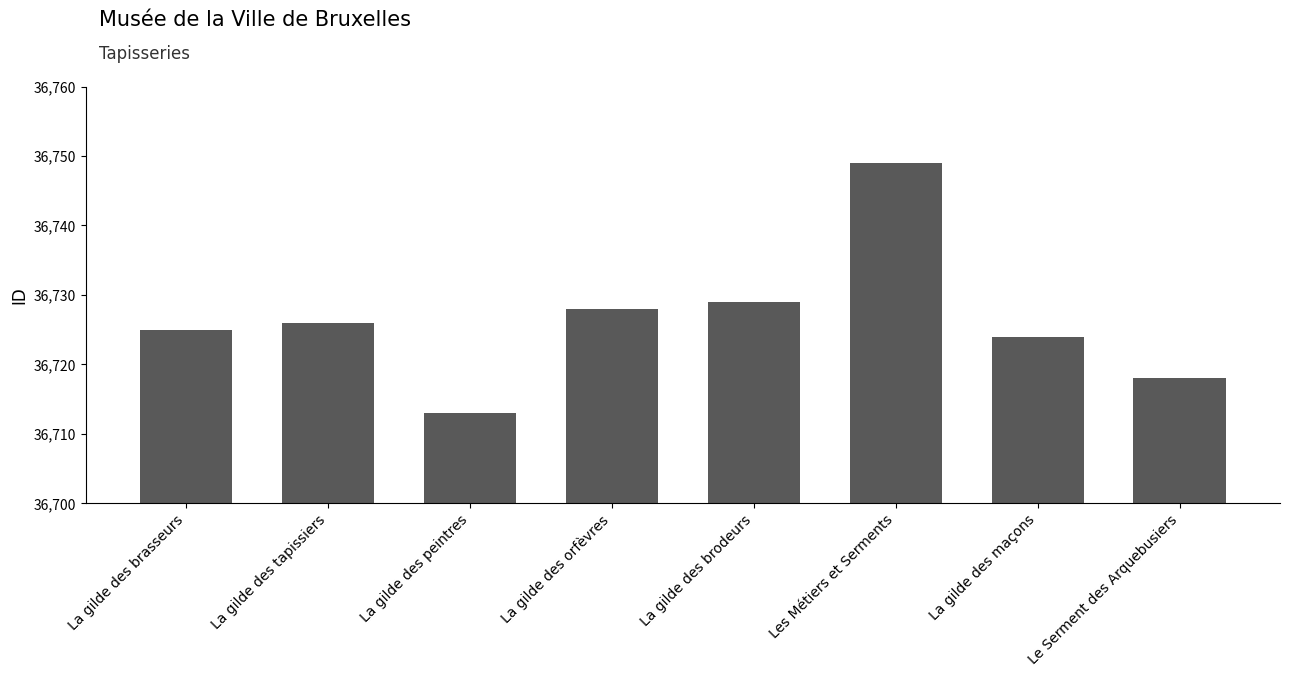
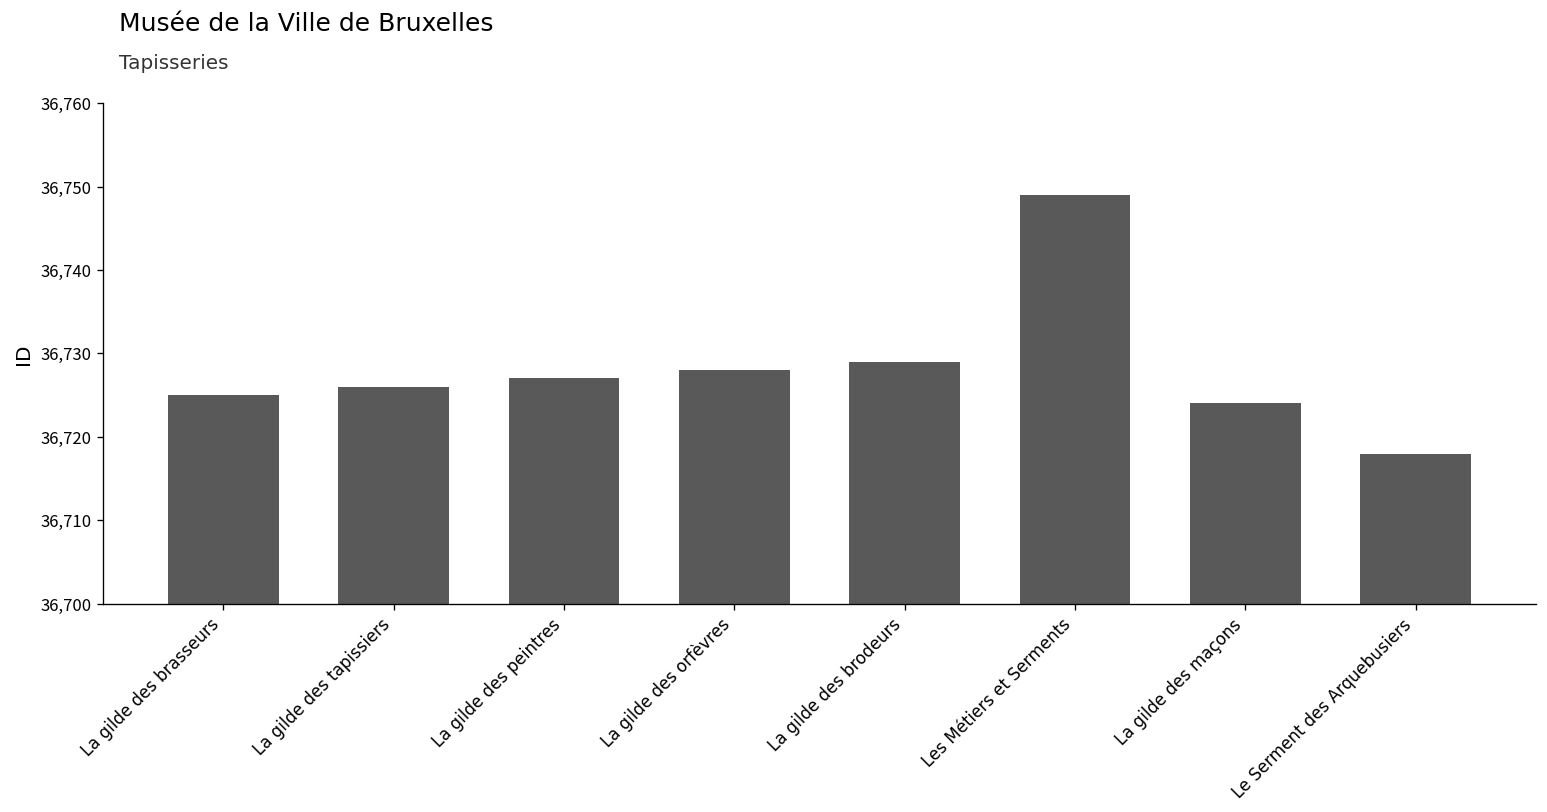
La gilde des peintres: 36,713 -> 36,727
